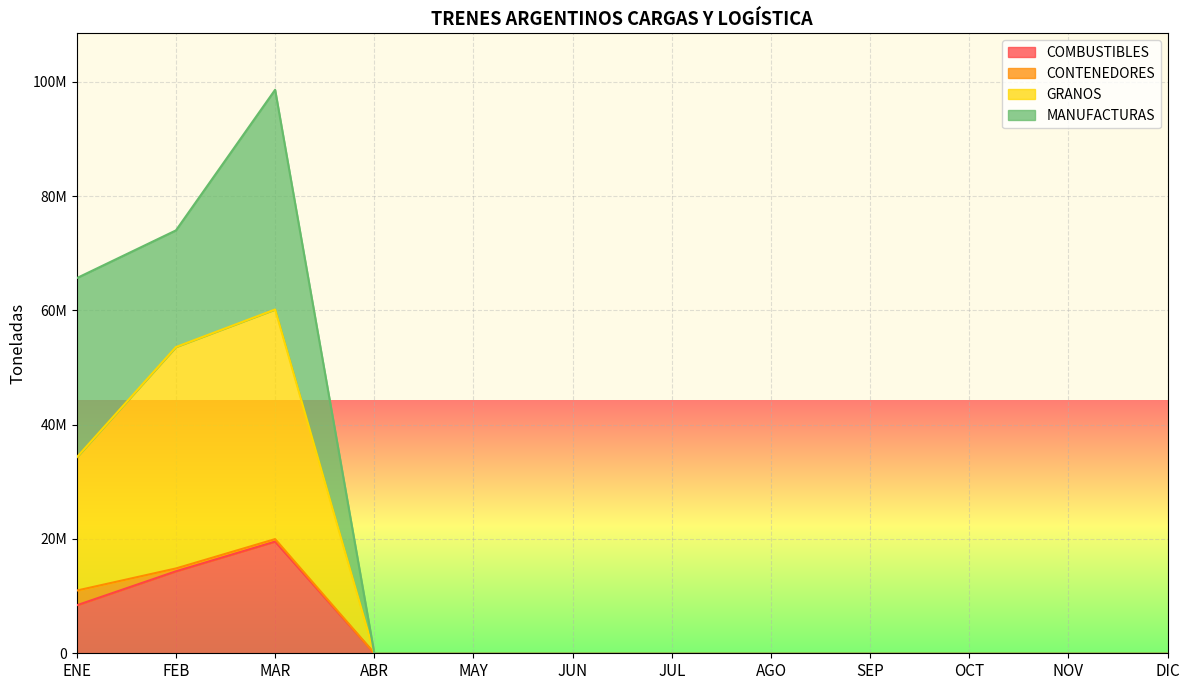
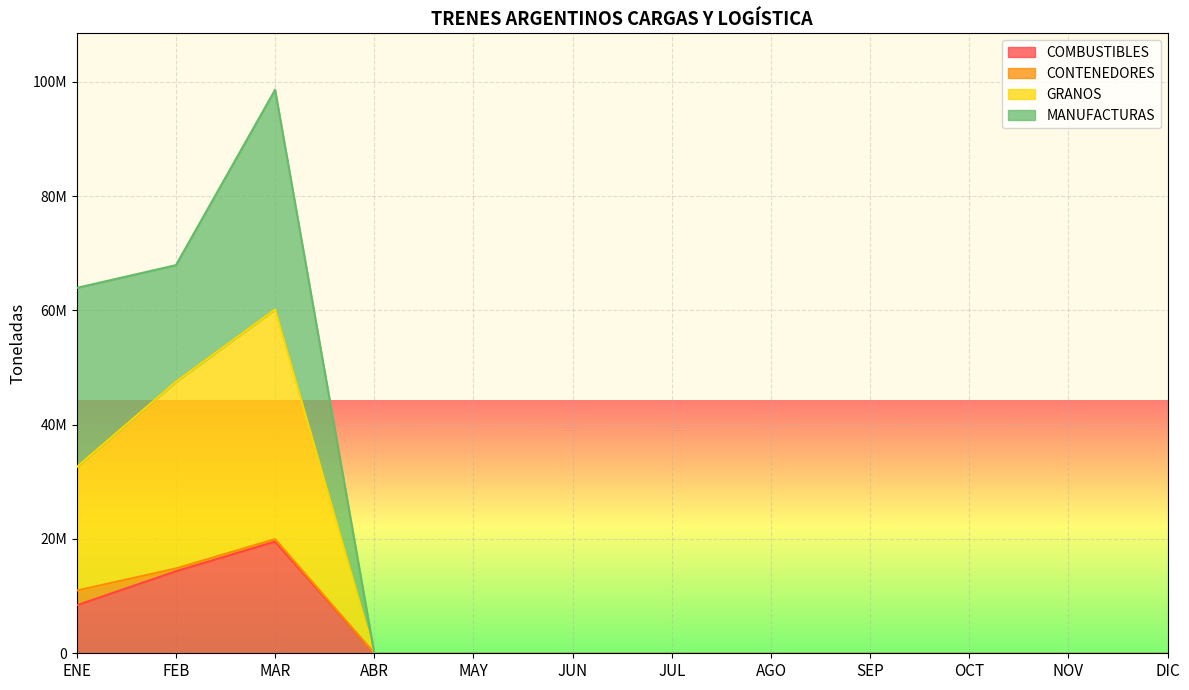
GRANOS, ENE: 23000000 -> 22000000
GRANOS, FEB: 39000000 -> 33000000
